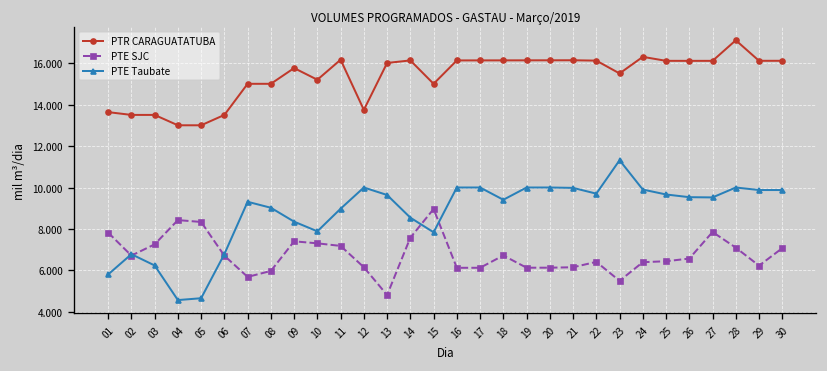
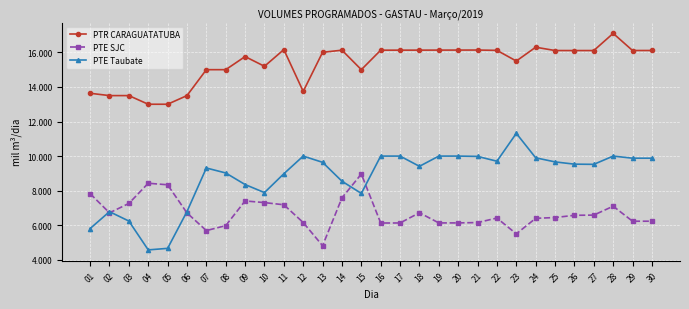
PTE SJC, 27: 7.9 -> 6.6
PTE SJC, 30: 7.1 -> 6.2
